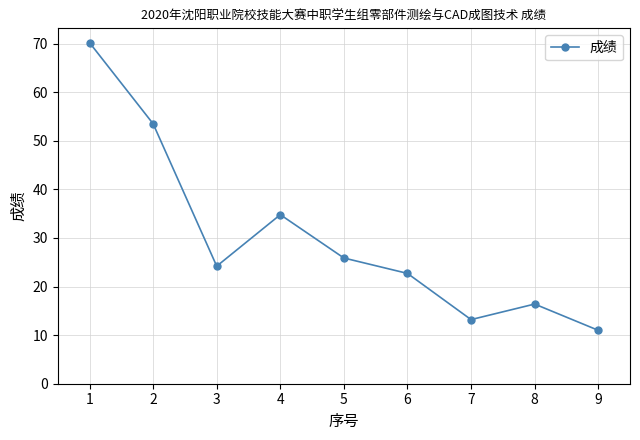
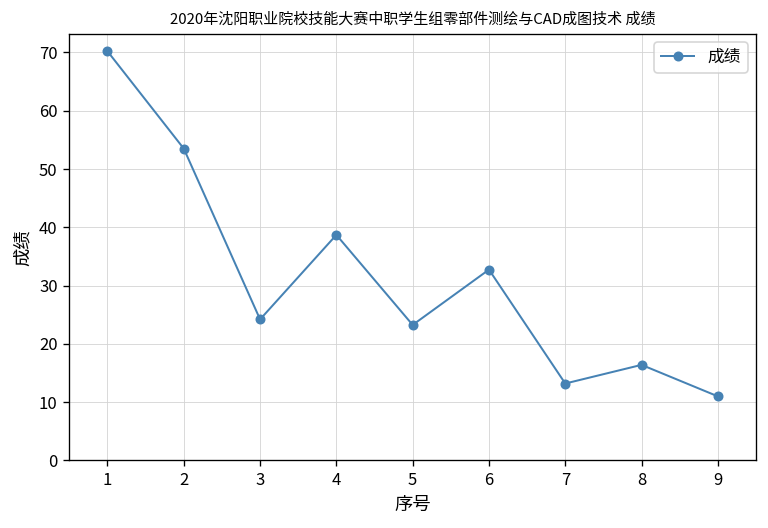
4: 35 -> 39
5: 26 -> 23
6: 23 -> 33
